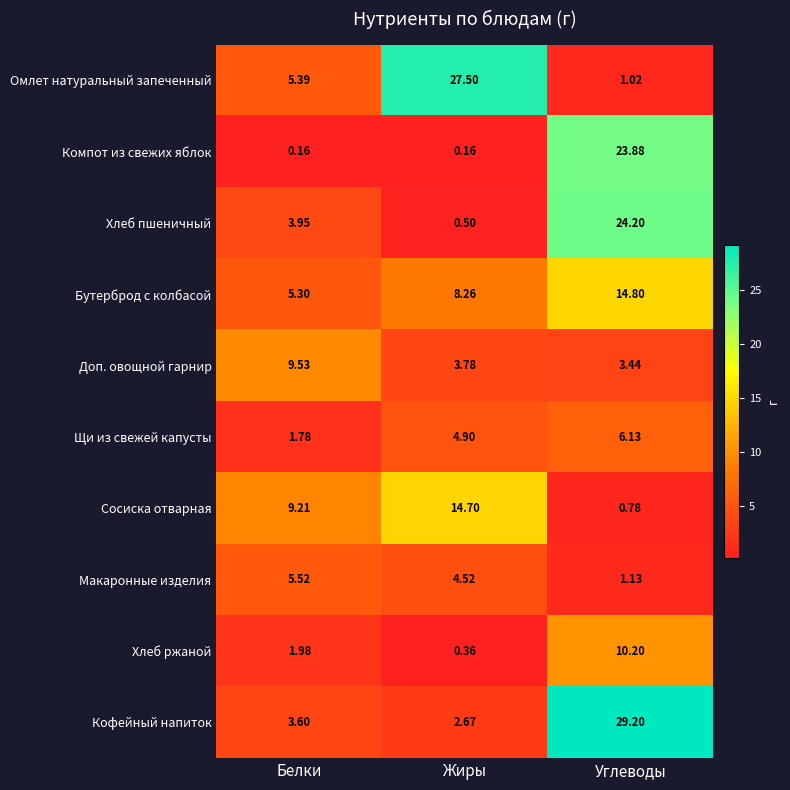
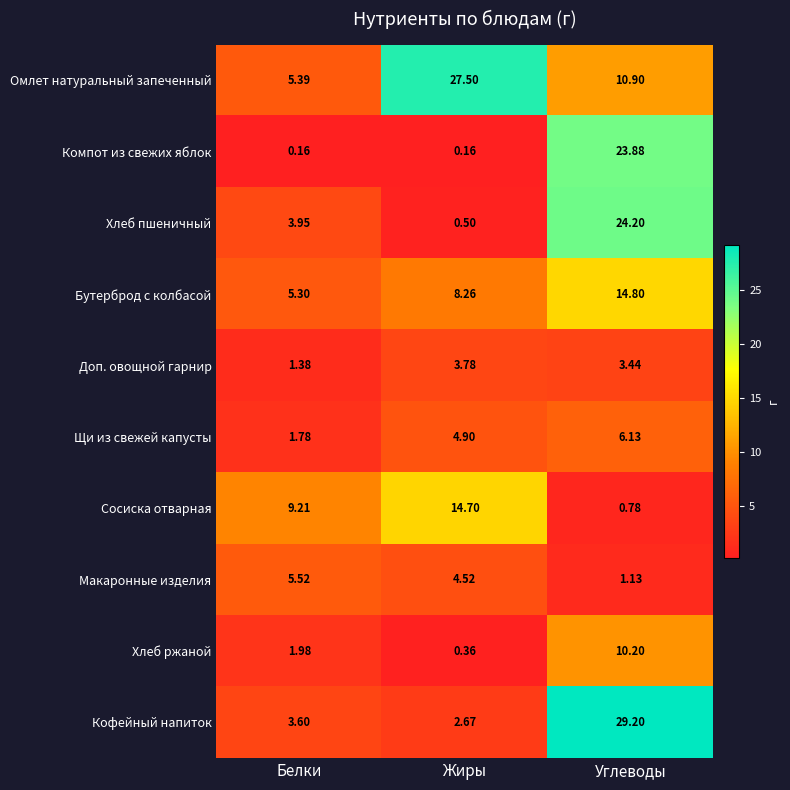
Омлет натуральный запеченный, Углеводы: 1.02 -> 10.90
Доп. овощной гарнир, Белки: 9.53 -> 1.38
